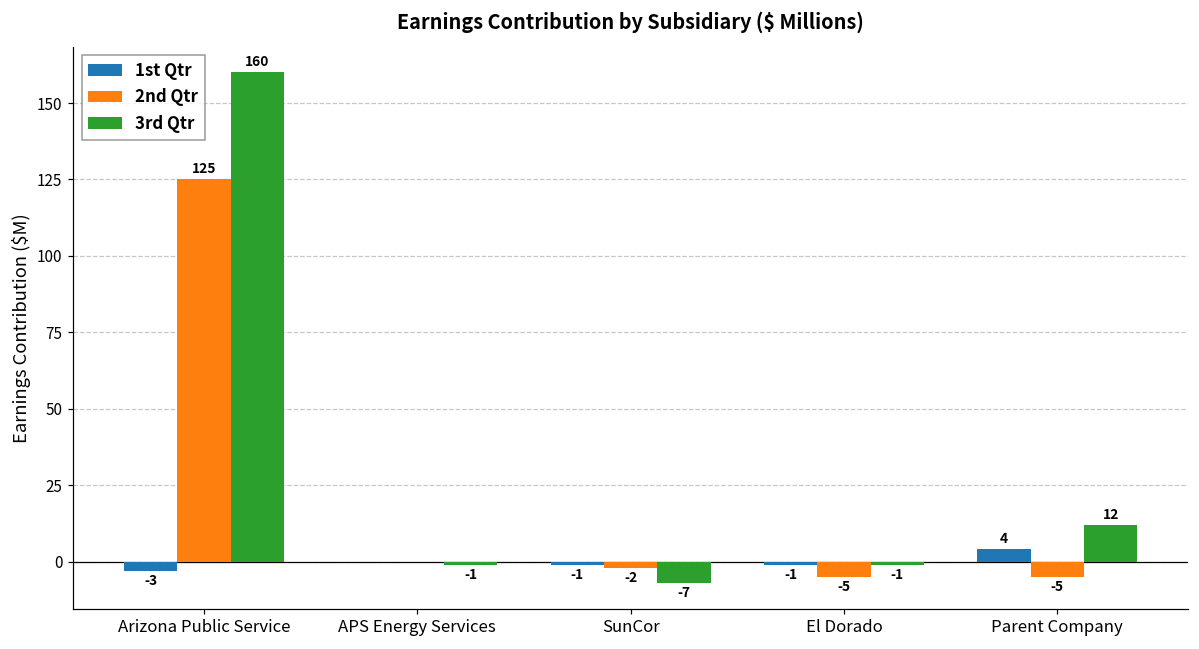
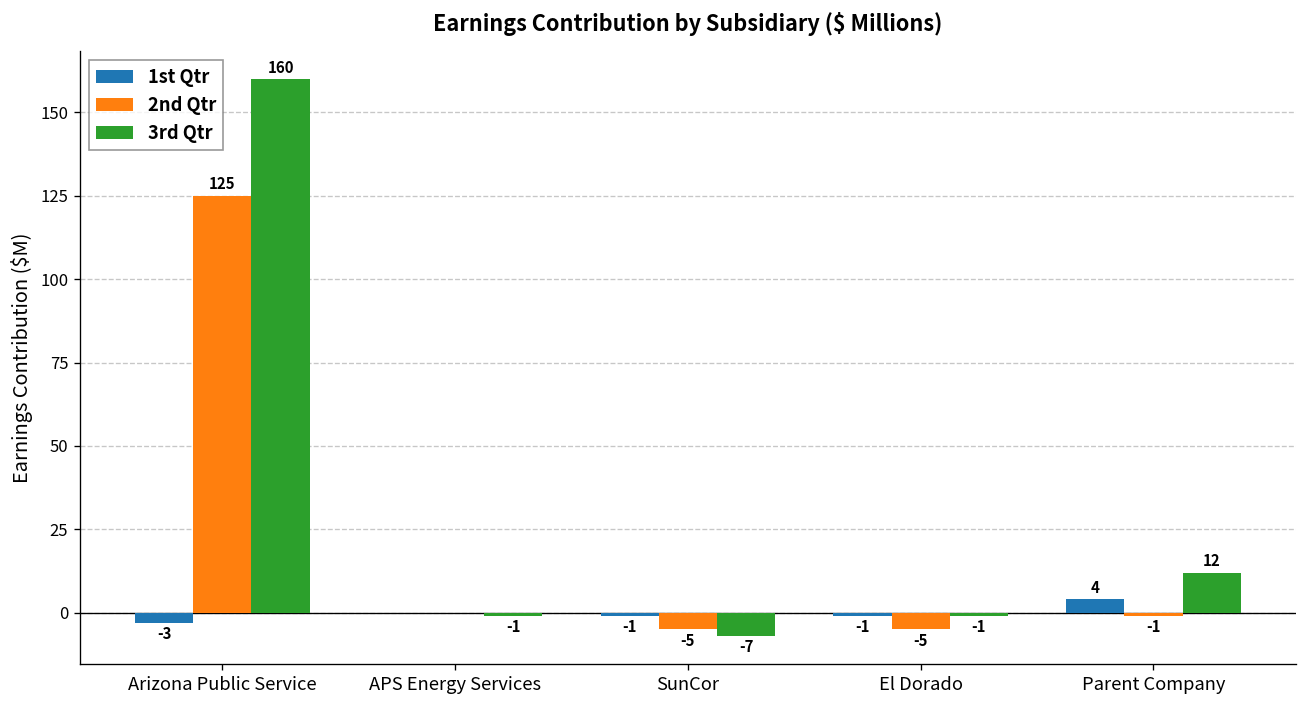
2nd Qtr, SunCor: -2 -> -5
2nd Qtr, Parent Company: -5 -> -1
